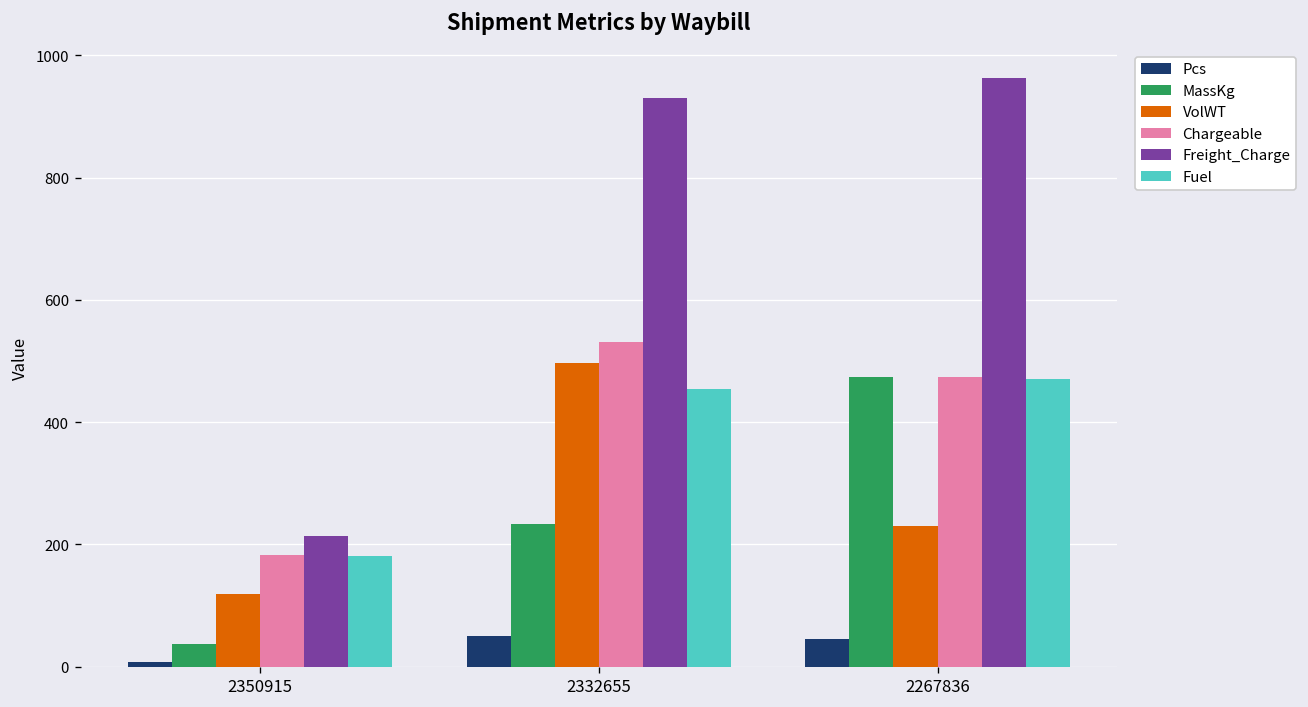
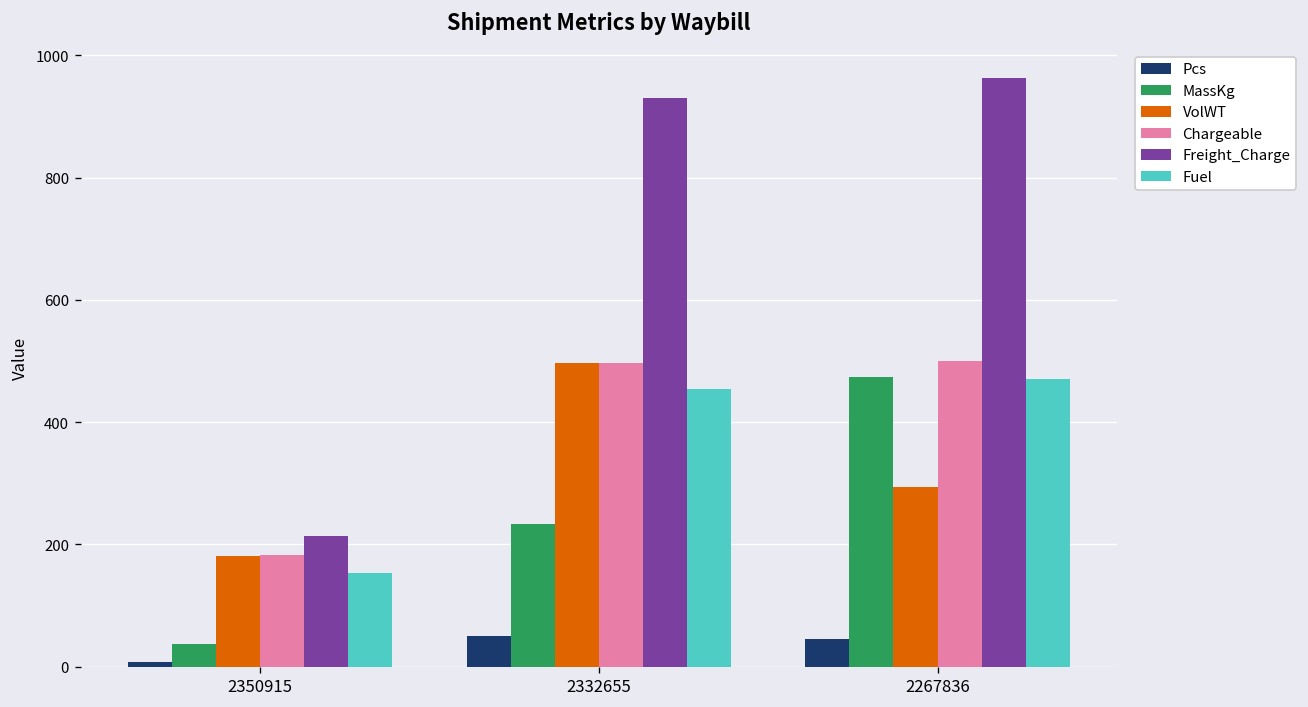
VolWT, 2350915: 120 -> 180
Fuel, 2350915: 180 -> 150
Chargeable, 2332655: 530 -> 500
VolWT, 2267836: 230 -> 290
Chargeable, 2267836: 470 -> 500
